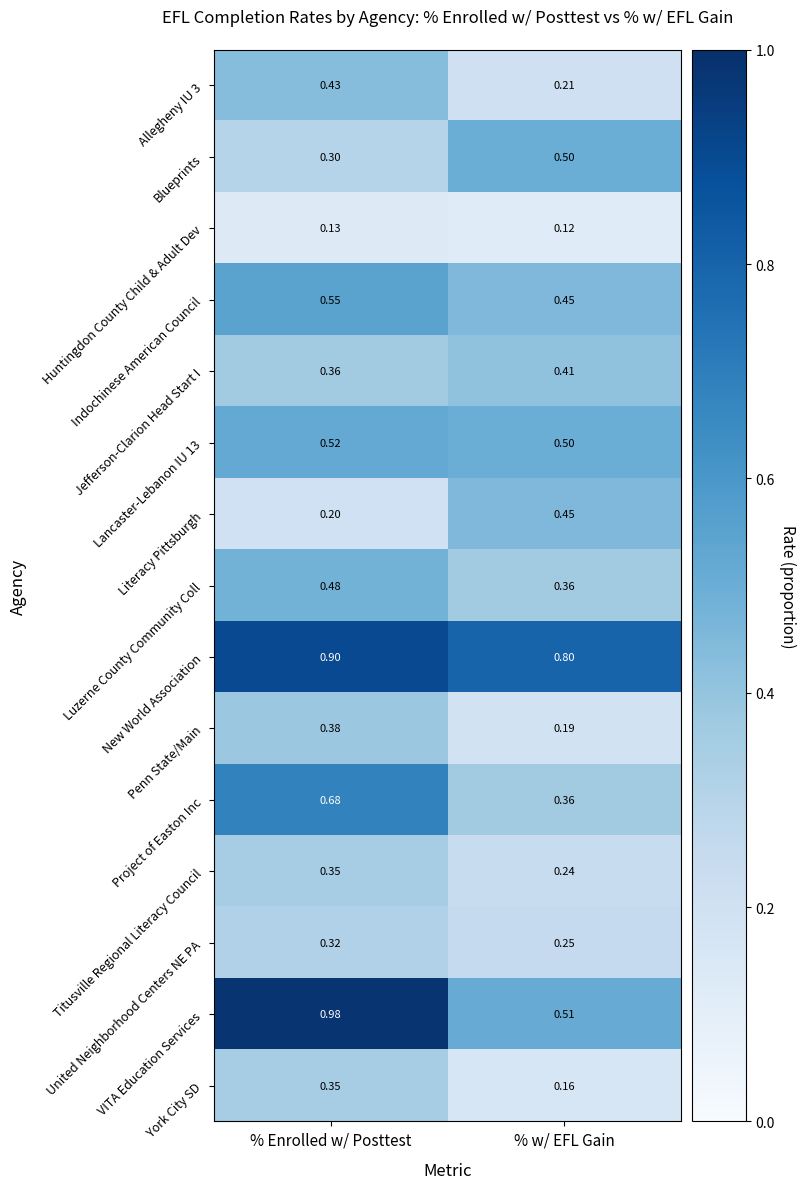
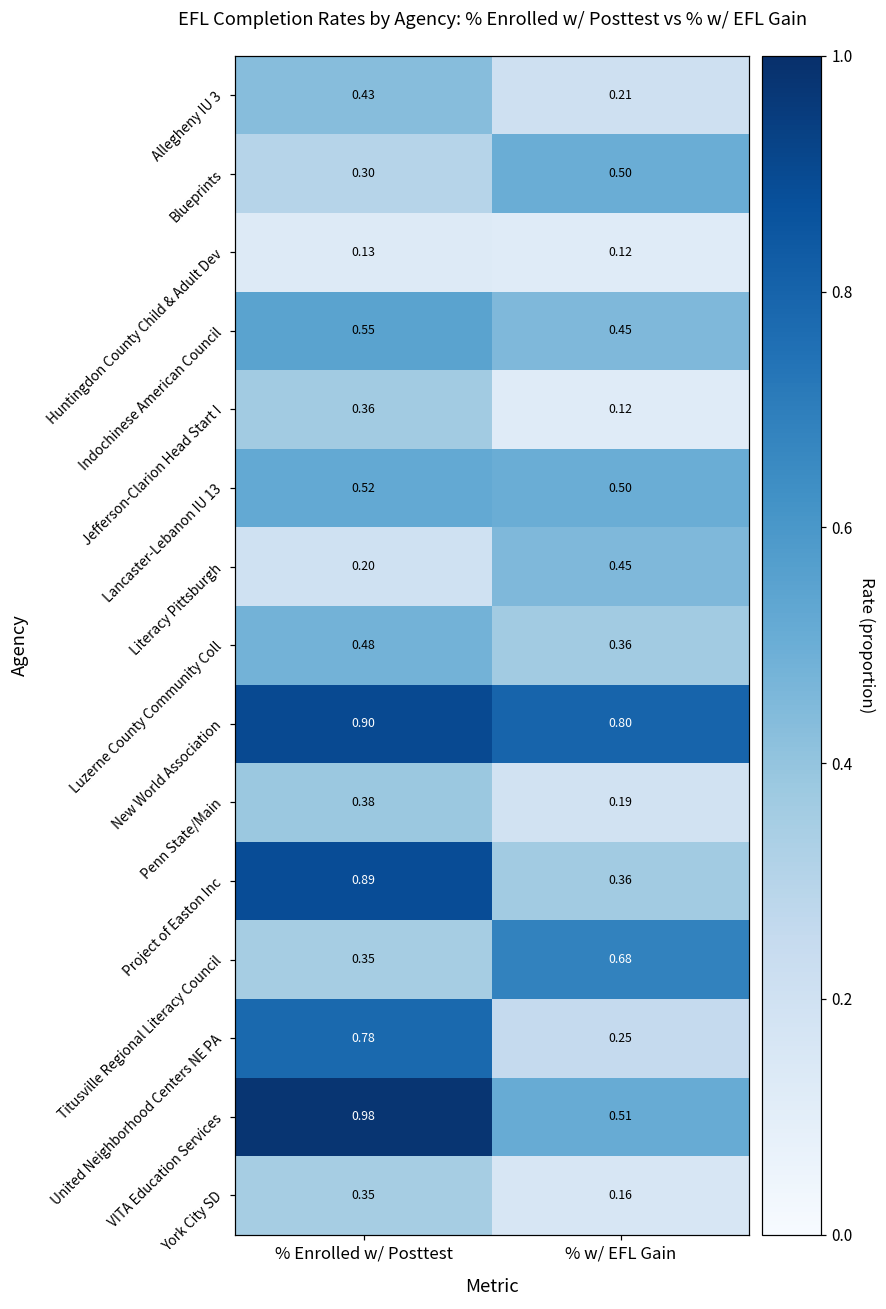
Jefferson-Clarion Head Start I, % w/ EFL Gain: 0.41 -> 0.12
Project of Easton Inc, % Enrolled w/ Posttest: 0.68 -> 0.89
Titusville Regional Literacy Council, % w/ EFL Gain: 0.24 -> 0.68
United Neighborhood Centers NE PA, % Enrolled w/ Posttest: 0.32 -> 0.78
